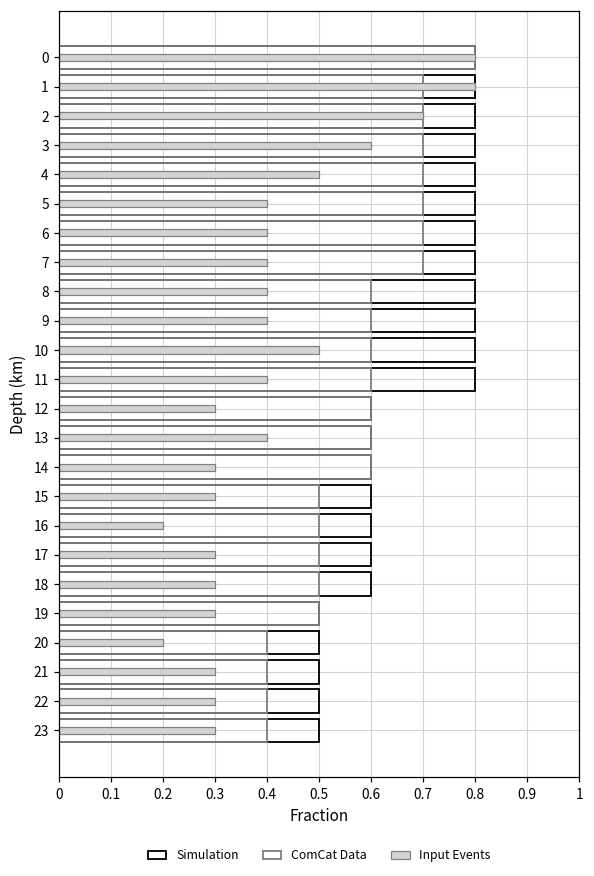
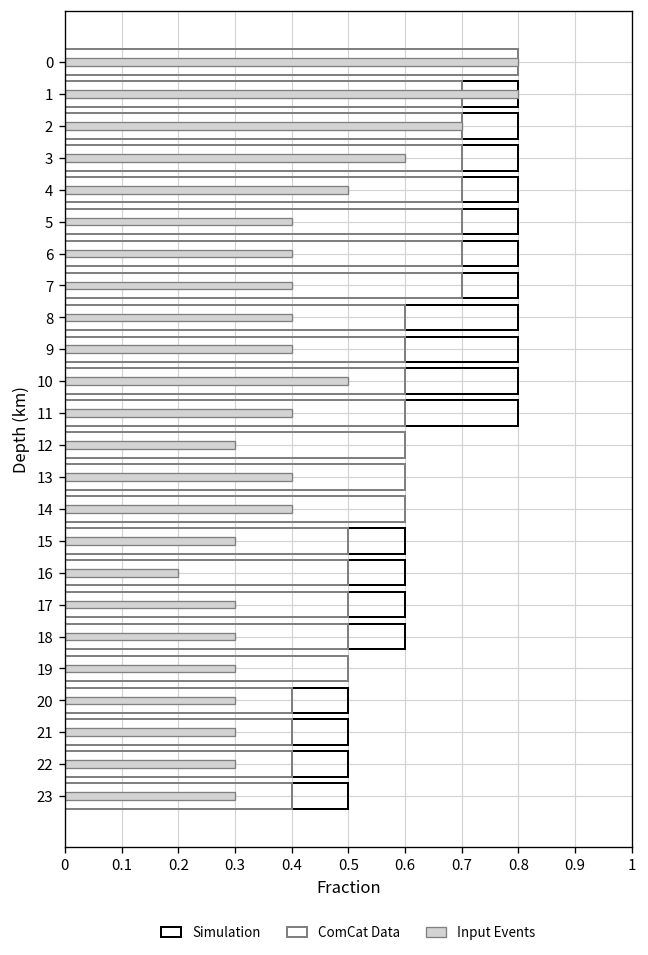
Input Events, 14: 0.3 -> 0.4
Input Events, 20: 0.2 -> 0.3
